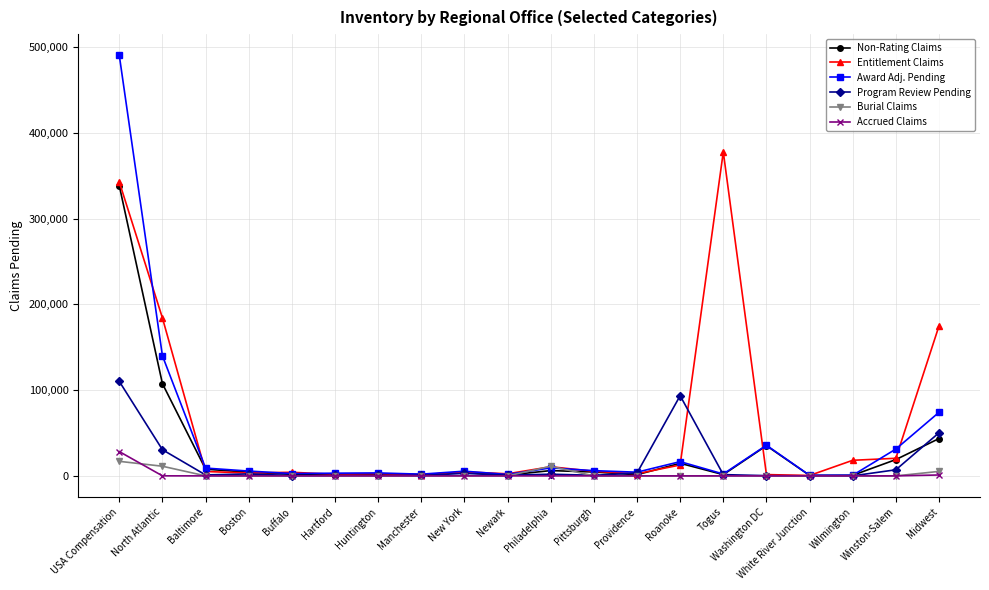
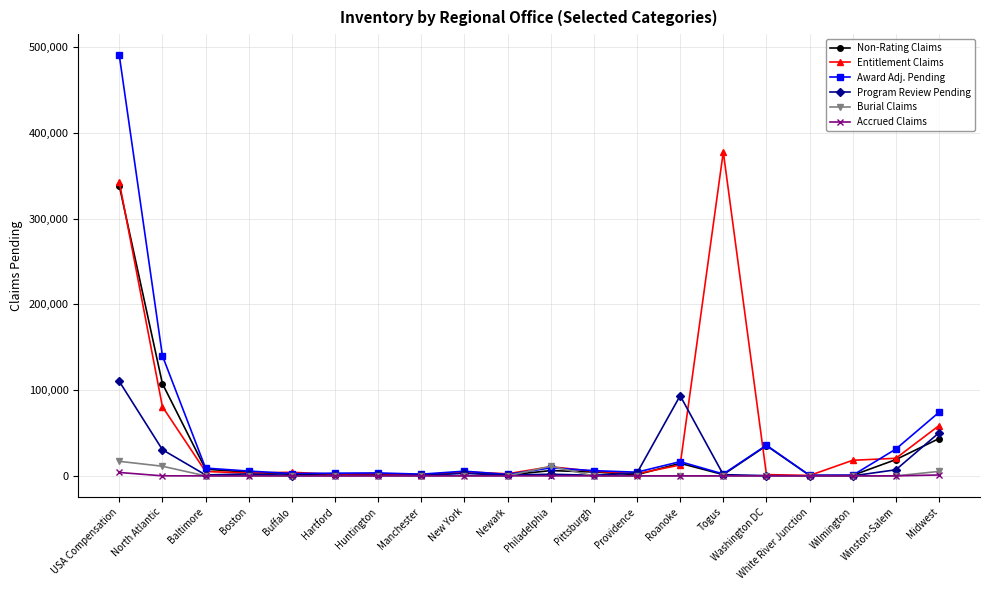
Accrued Claims, USA Compensation: 30,000 -> 0
Entitlement Claims, North Atlantic: 180,000 -> 80,000
Entitlement Claims, Midwest: 170,000 -> 60,000
